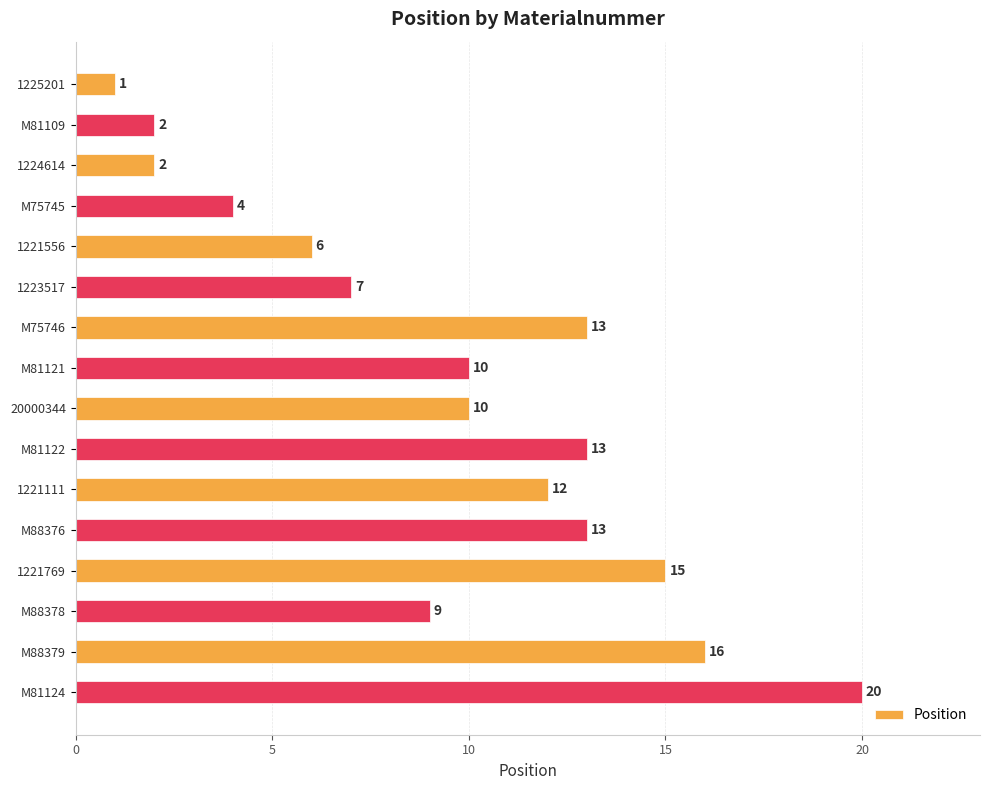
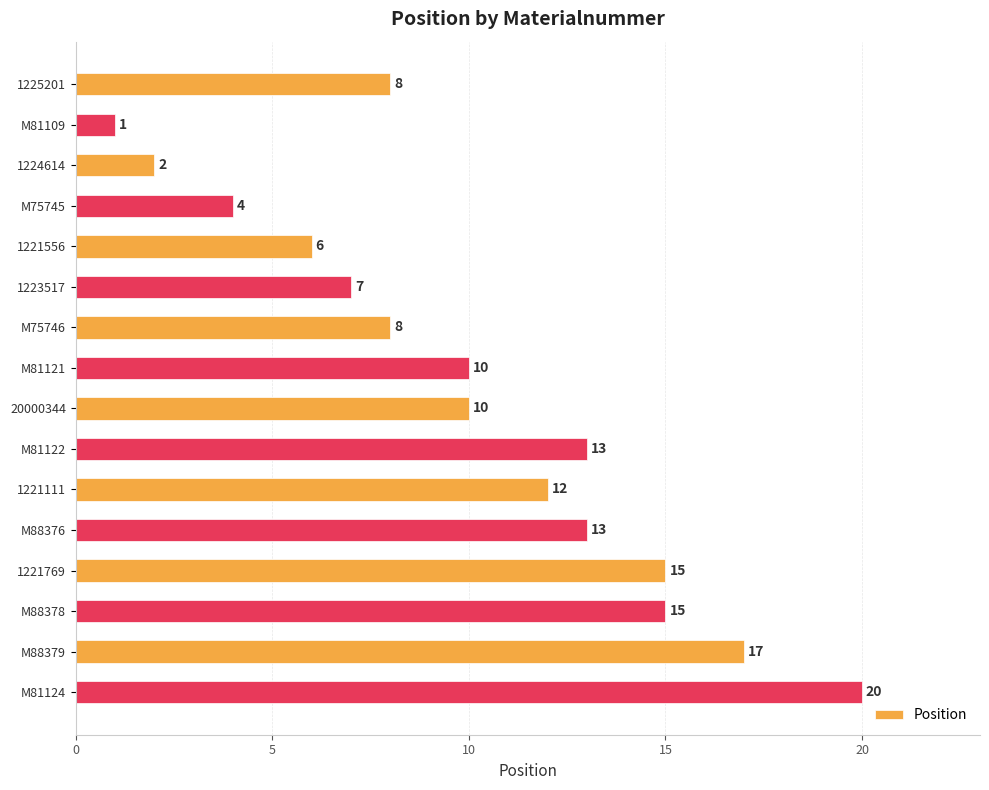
1225201: 1 -> 8
M81109: 2 -> 1
M75746: 13 -> 8
M88378: 9 -> 15
M88379: 16 -> 17
